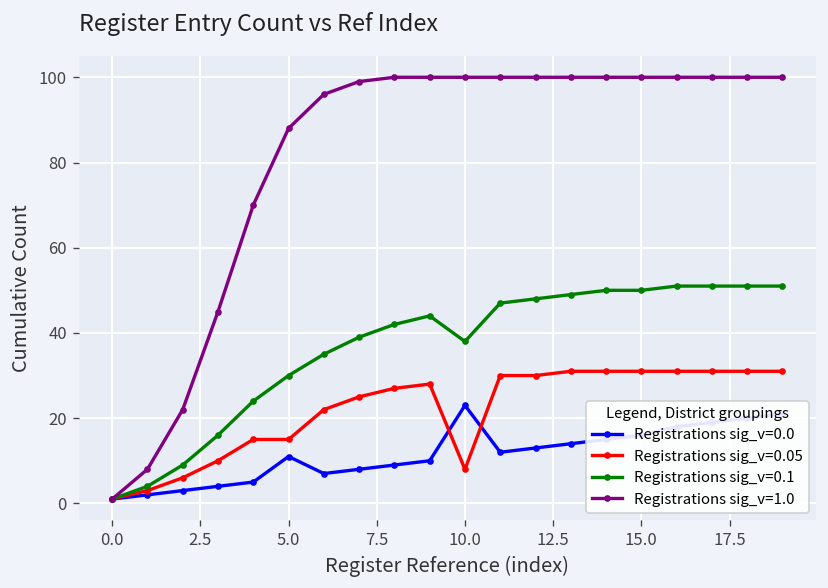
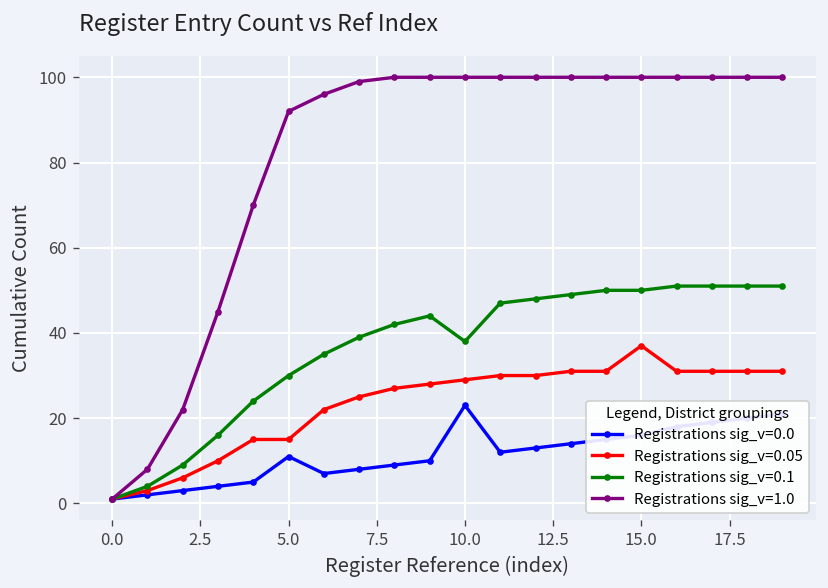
Registrations sig_v=1.0, 5.0: 88 -> 92
Registrations sig_v=0.05, 10.0: 8 -> 29
Registrations sig_v=0.05, 15.0: 31 -> 37
